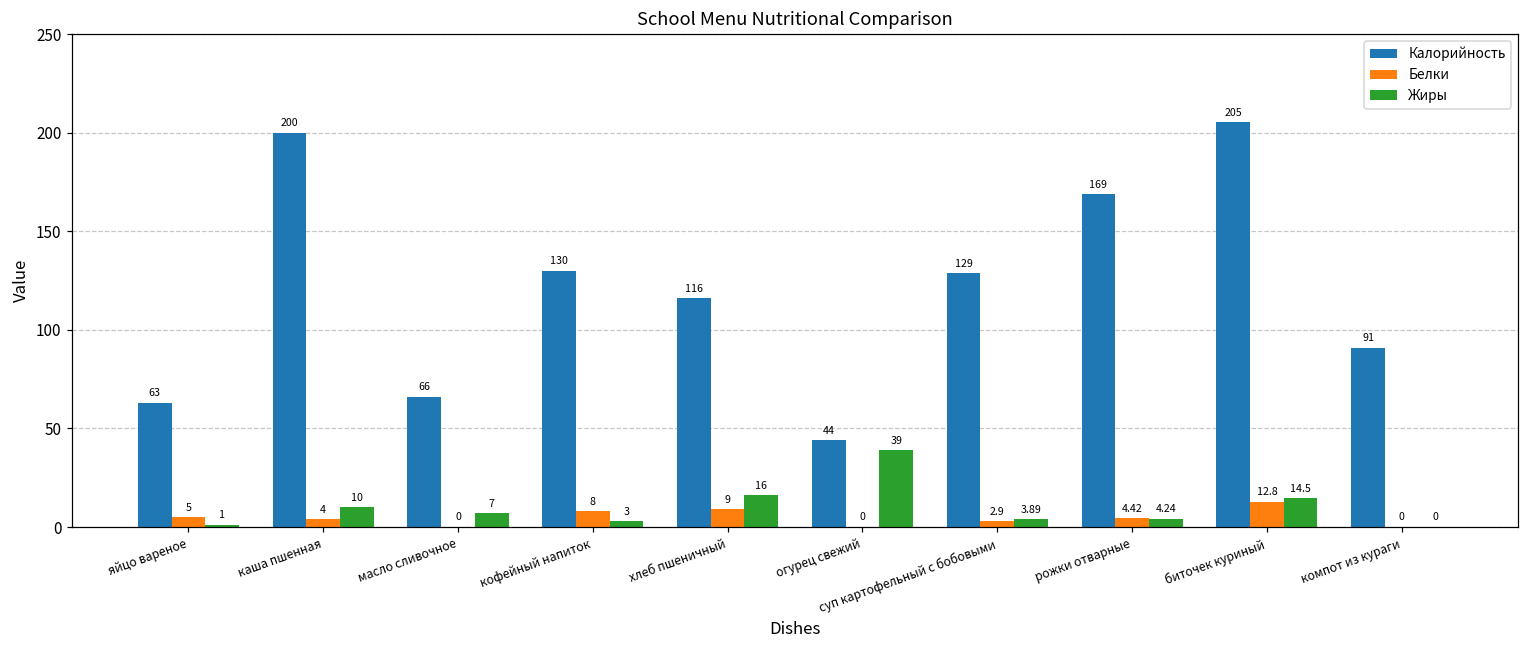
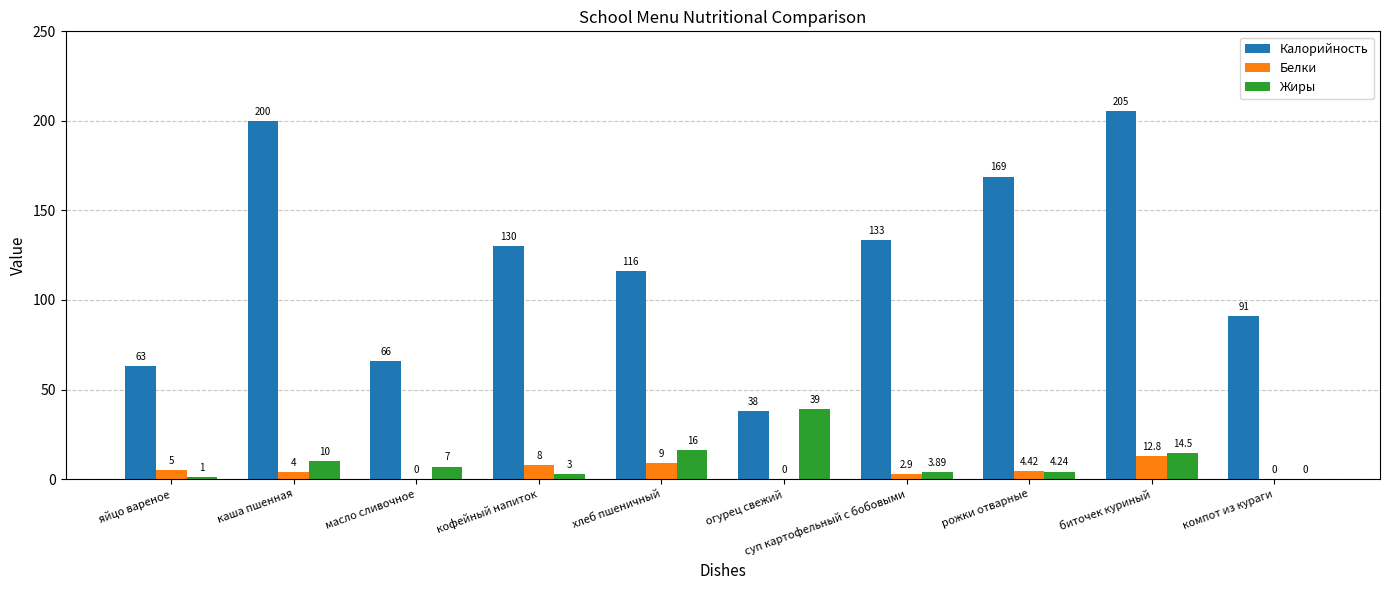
Калорийность, огурец свежий: 44 -> 38
Калорийность, суп картофельный с бобовыми: 129 -> 133
